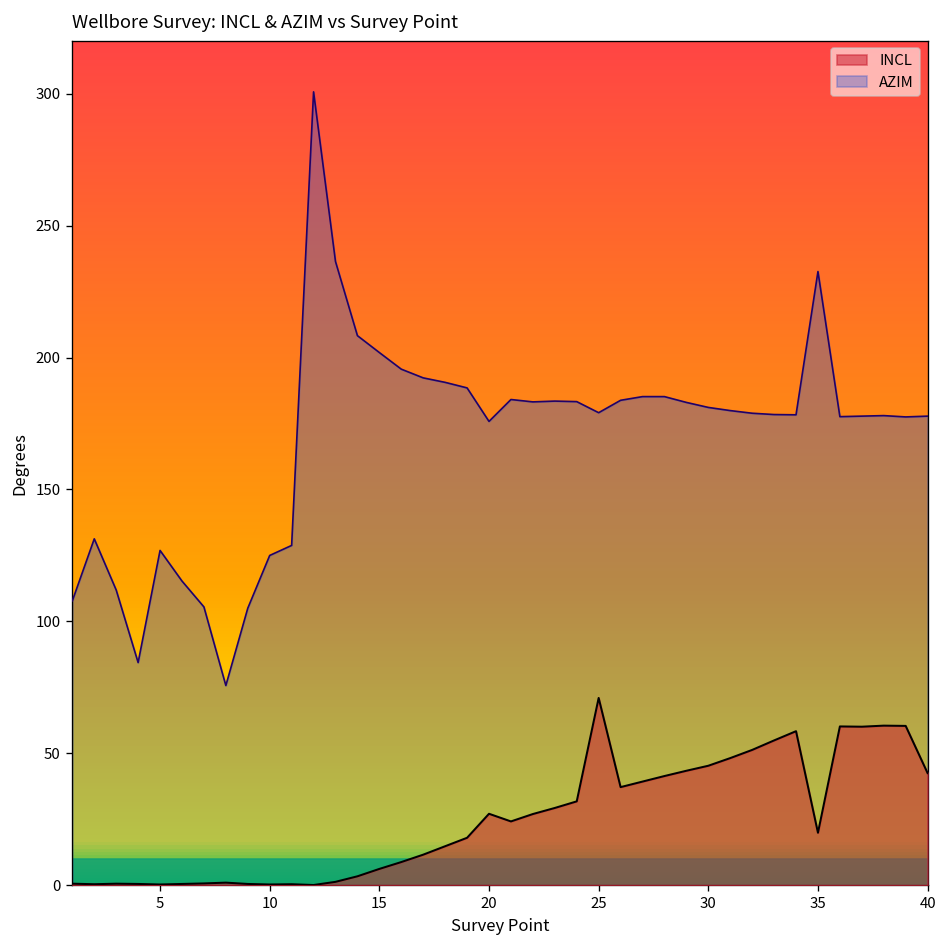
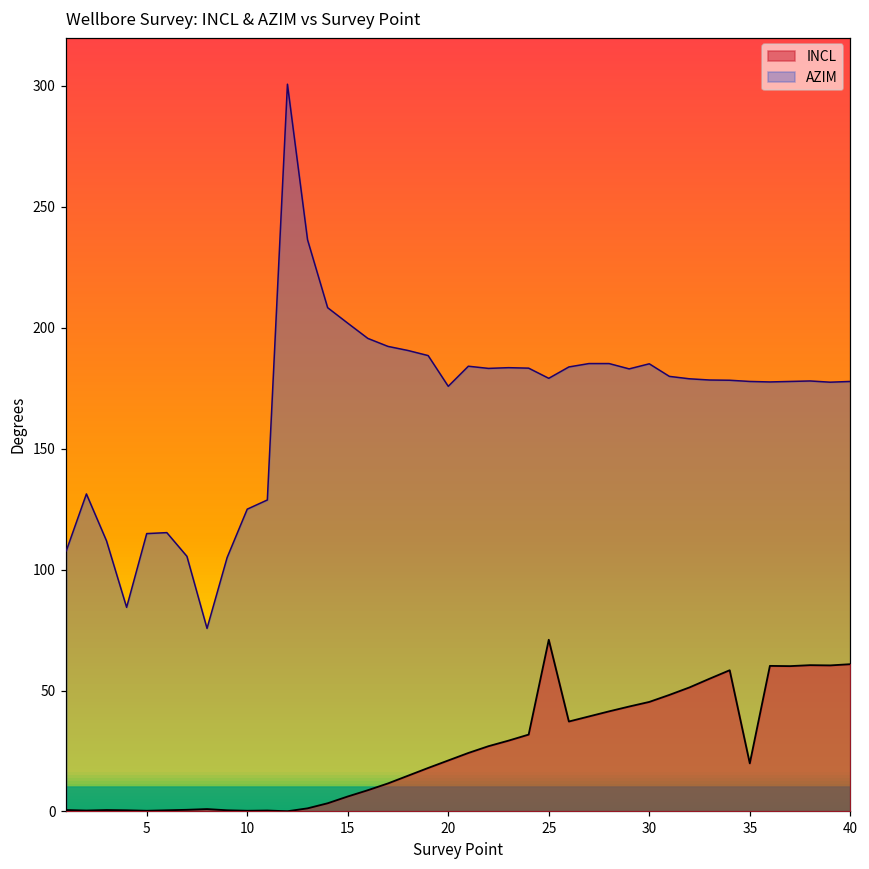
AZIM, 5: 127 -> 115
INCL, 20: 27 -> 21
AZIM, 30: 181 -> 185
AZIM, 35: 233 -> 178
INCL, 40: 43 -> 61
